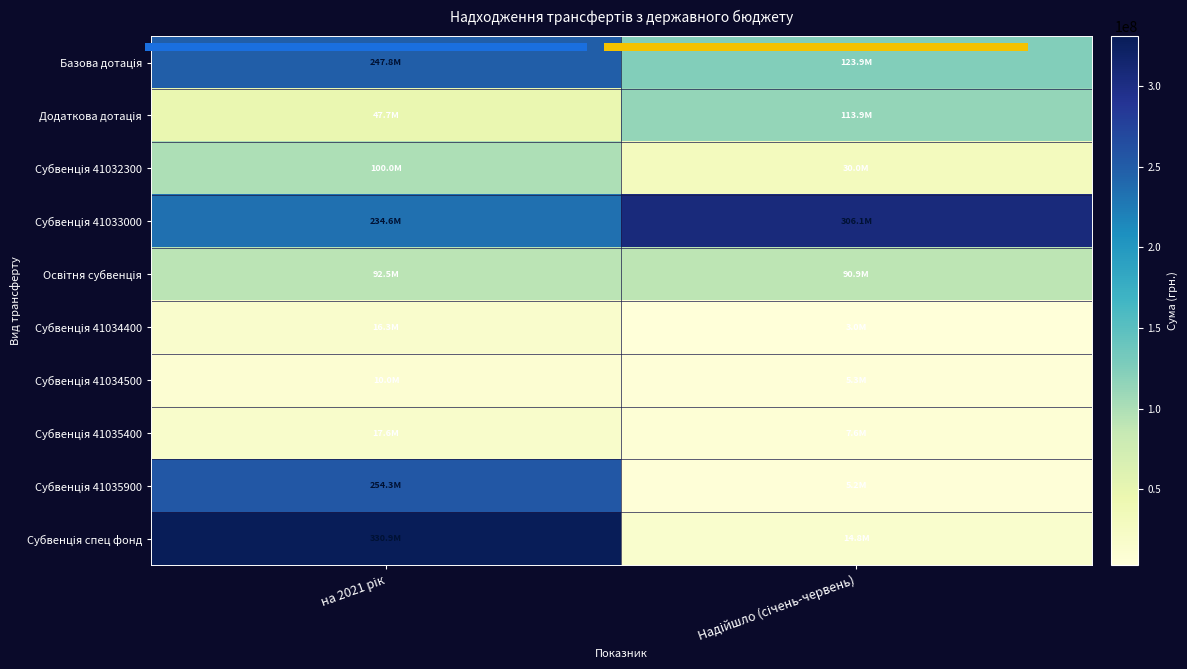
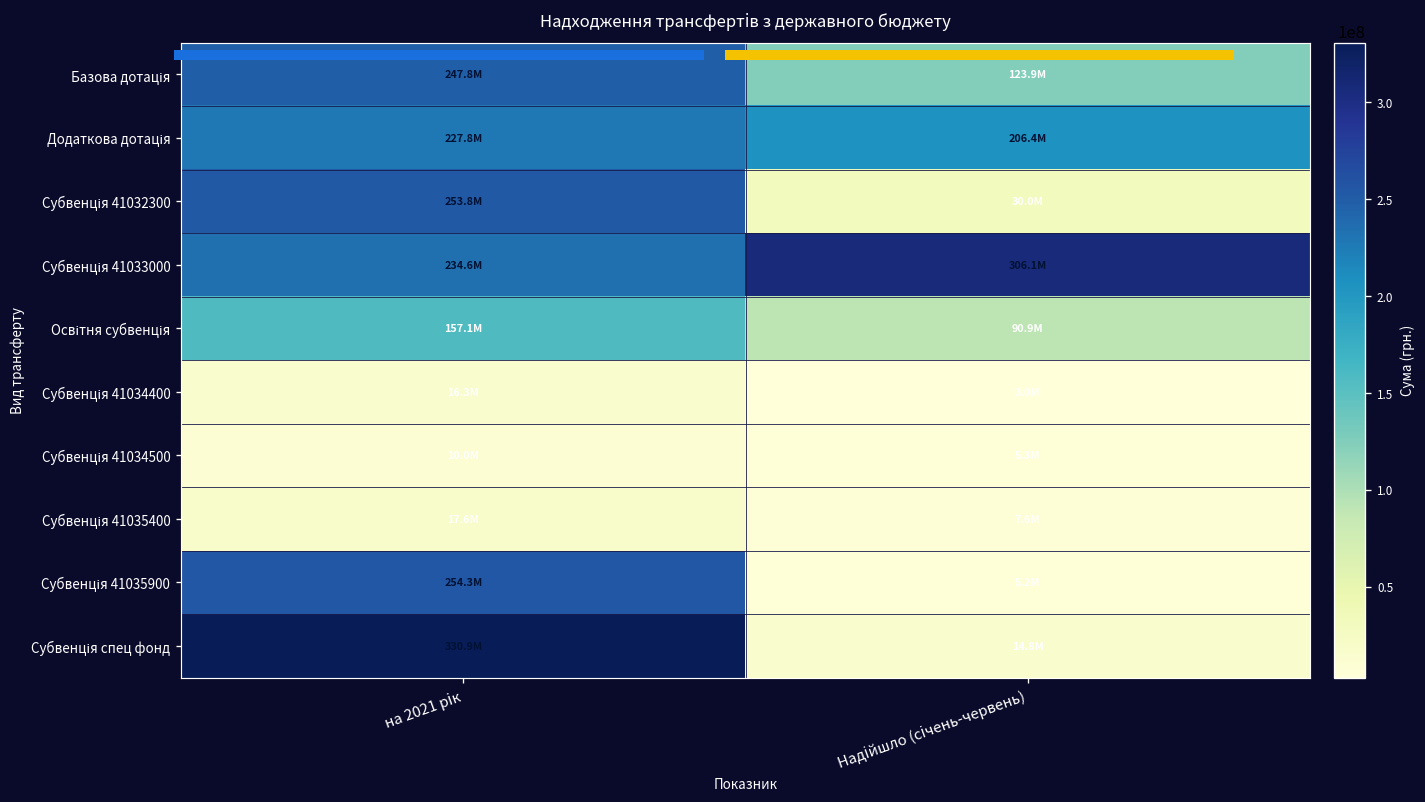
Додаткова дотація, на 2021 рік: 47.7M -> 227.8M
Додаткова дотація, Надійшло (січень-червень): 113.9M -> 206.4M
Субвенція 41032300, на 2021 рік: 100.0M -> 253.8M
Освітня субвенція, на 2021 рік: 92.5M -> 157.1M
